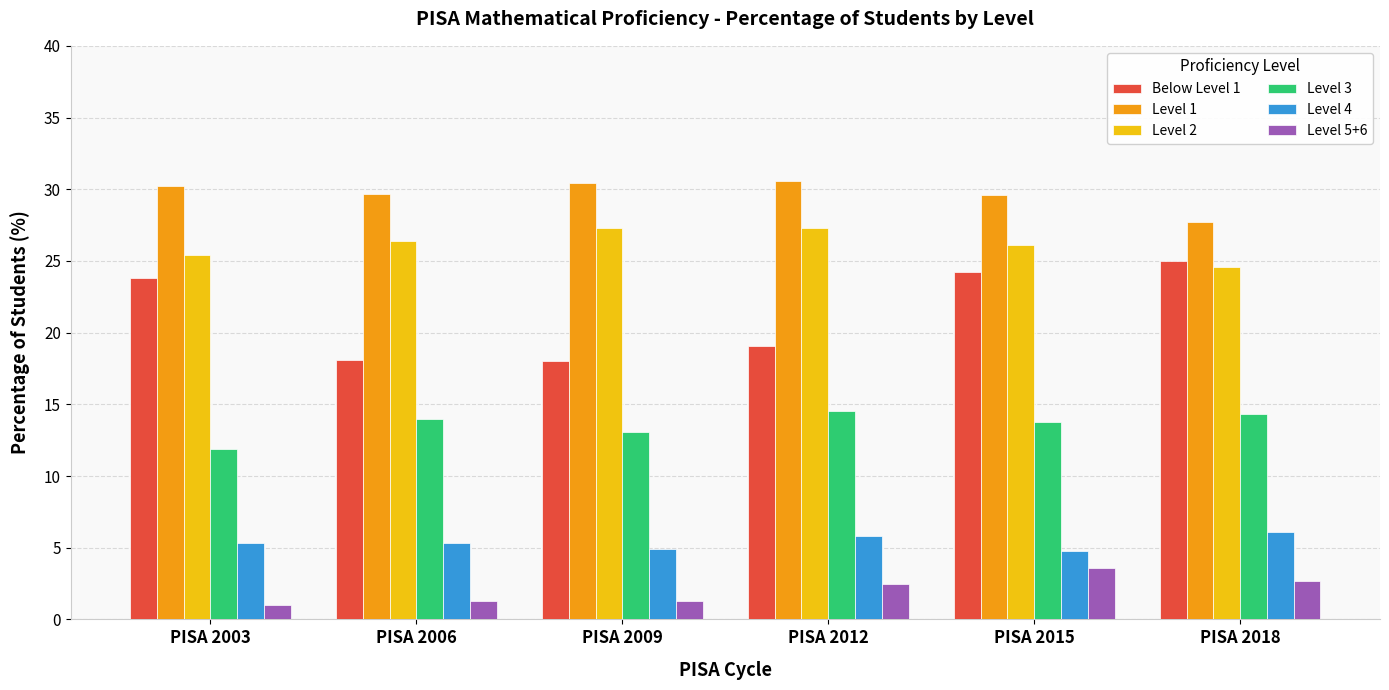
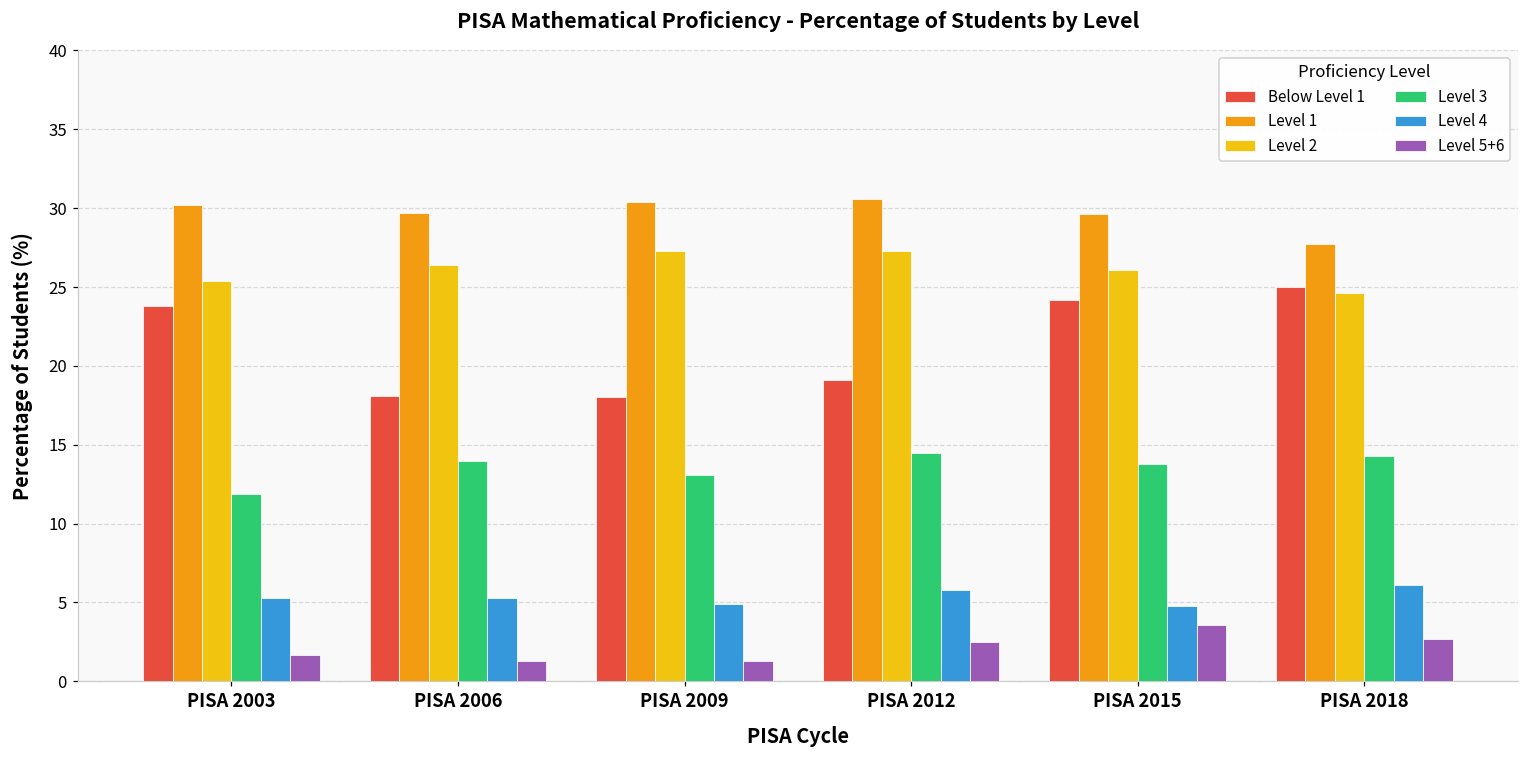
Level 5+6, PISA 2003: 1.0 -> 1.7
